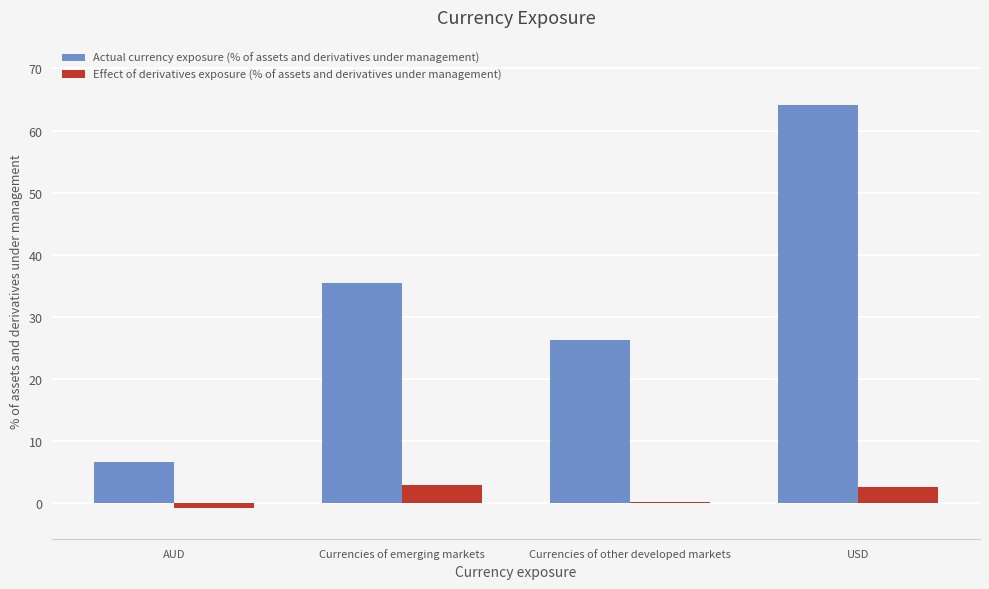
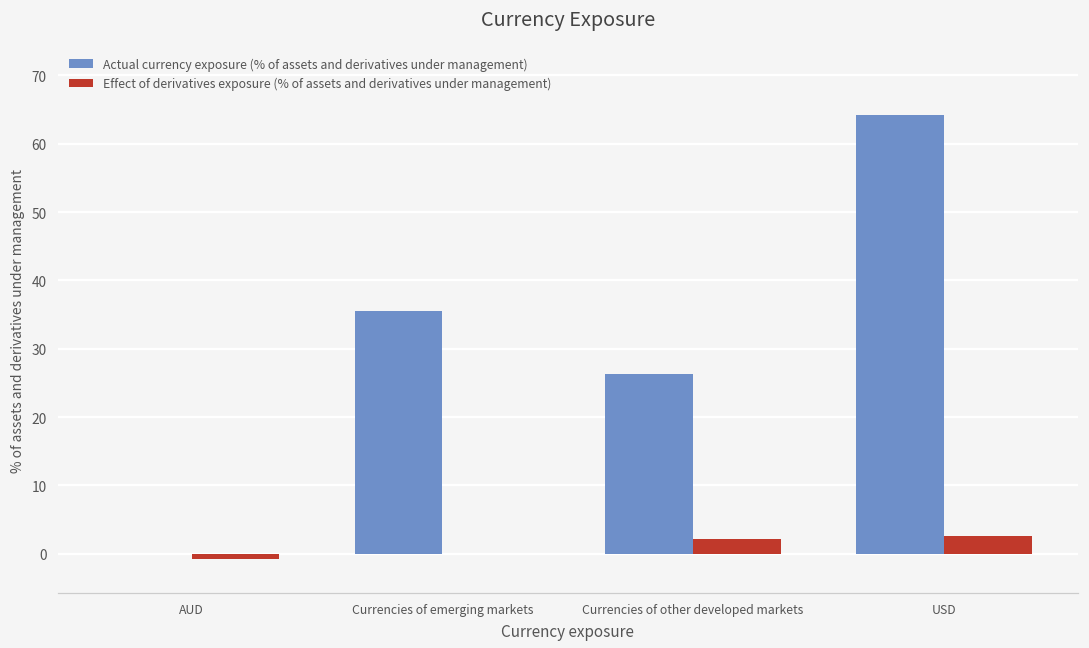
Actual currency exposure (% of assets and derivatives under management), AUD: 7 -> 0
Effect of derivatives exposure (% of assets and derivatives under management), Currencies of emerging markets: 3 -> 0
Effect of derivatives exposure (% of assets and derivatives under management), Currencies of other developed markets: 0 -> 2
